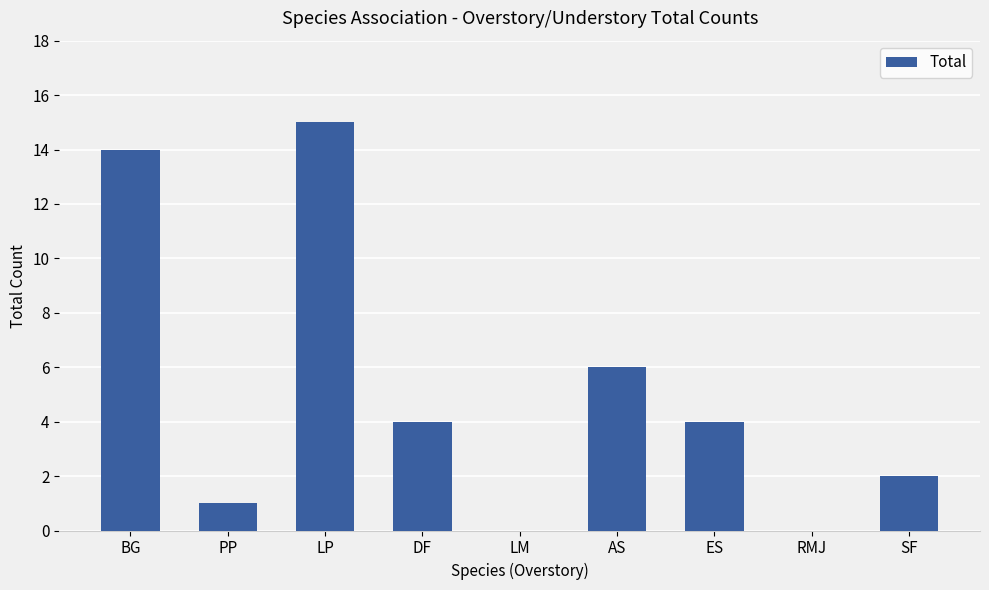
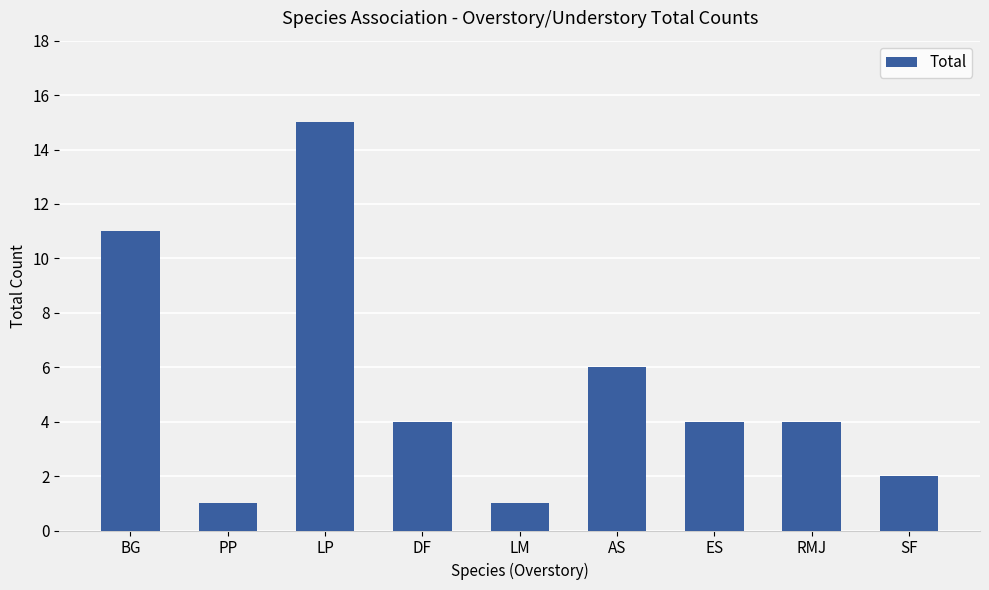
BG: 14 -> 11
LM: 0 -> 1
RMJ: 0 -> 4
